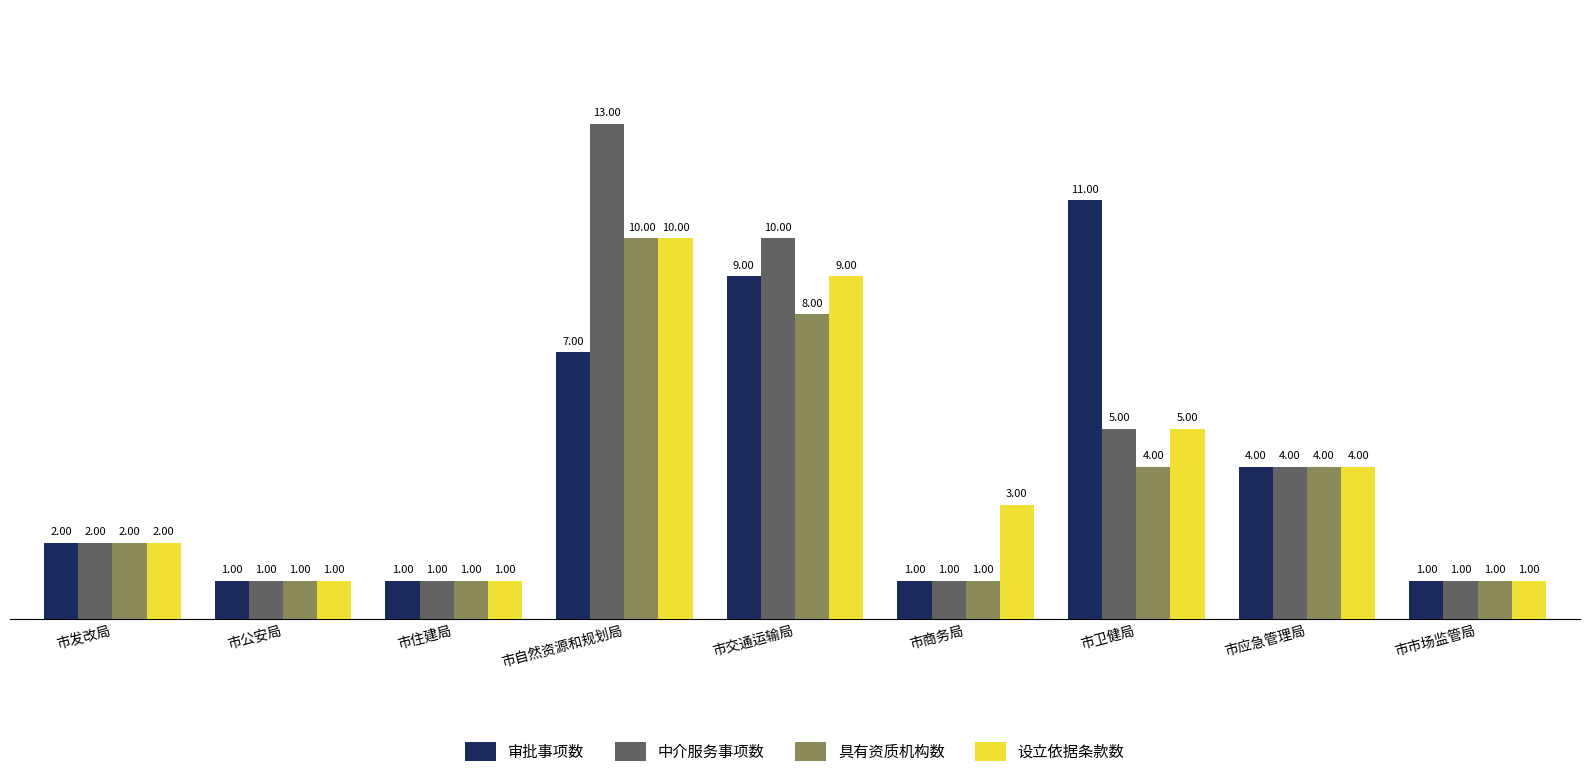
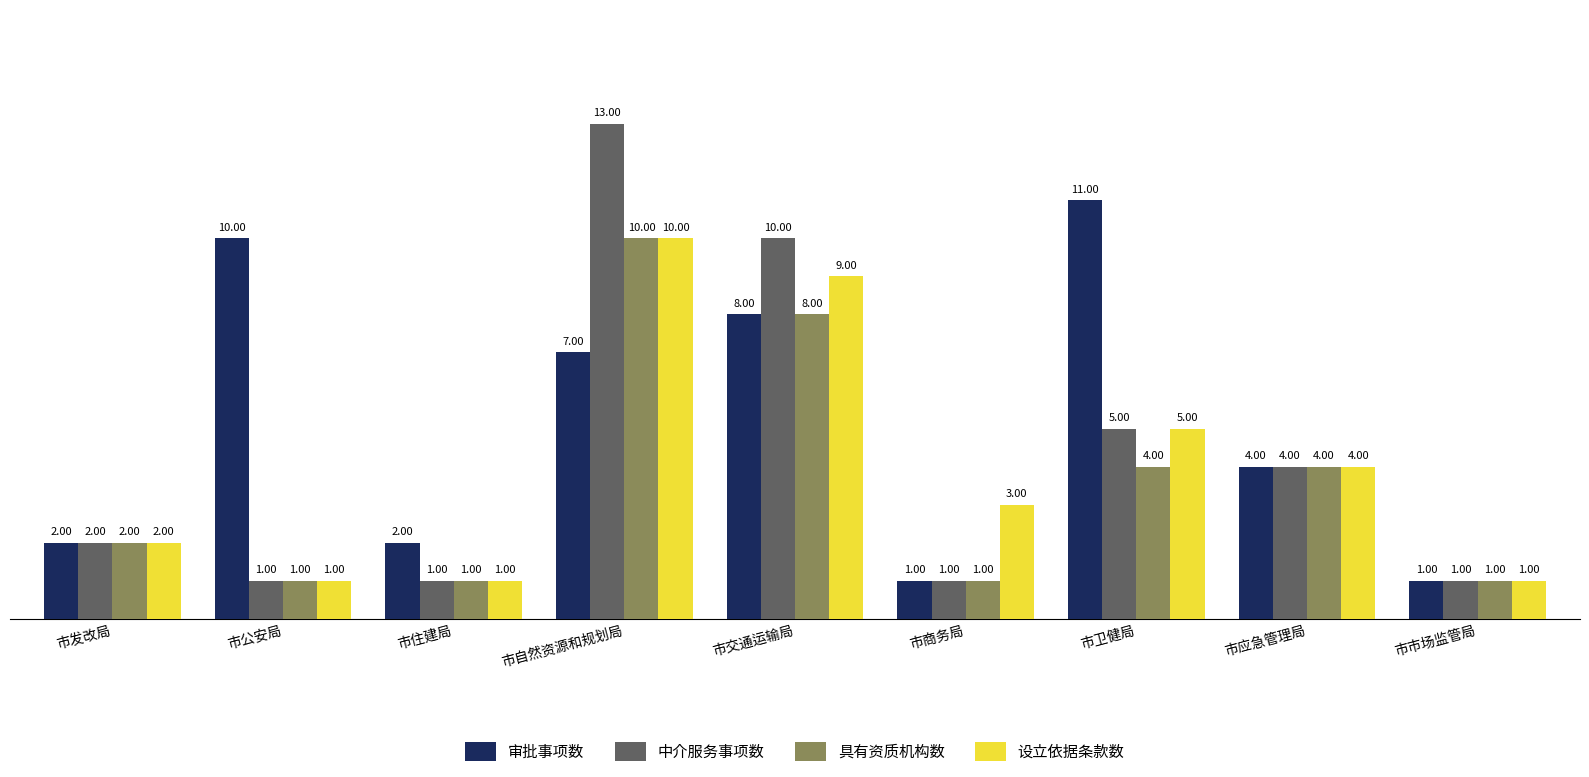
审批事项数, 市公安局: 1.00 -> 10.00
审批事项数, 市住建局: 1.00 -> 2.00
审批事项数, 市交通运输局: 9.00 -> 8.00
